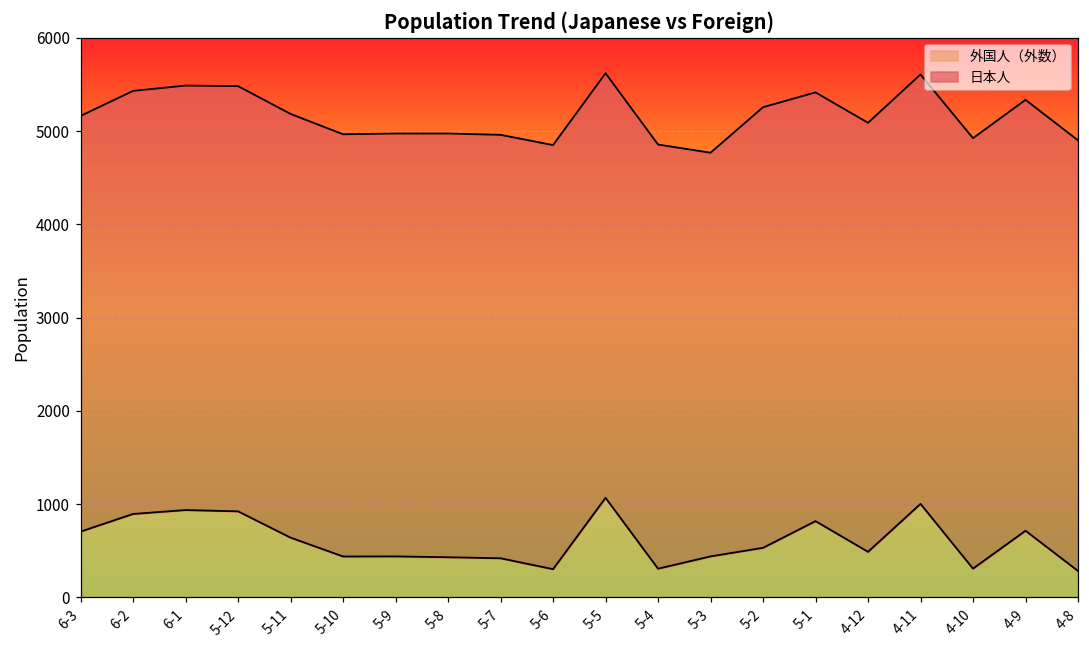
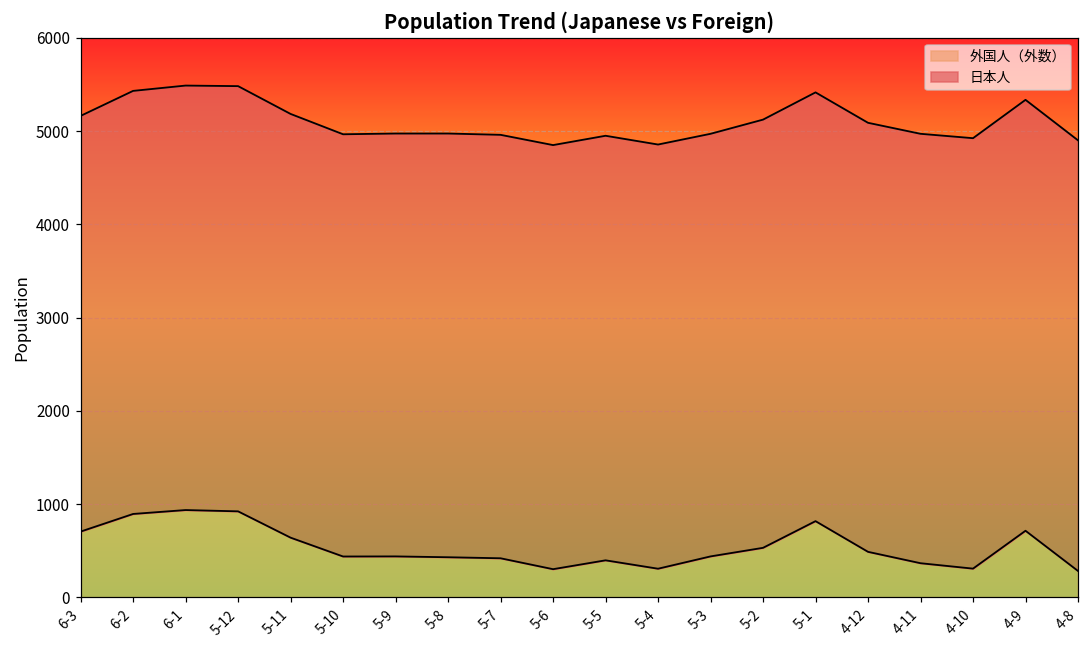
外国人（外数）, 5-5: 1100 -> 400
日本人, 5-3: 4300 -> 4500
日本人, 5-2: 4700 -> 4600
外国人（外数）, 4-11: 1000 -> 400
